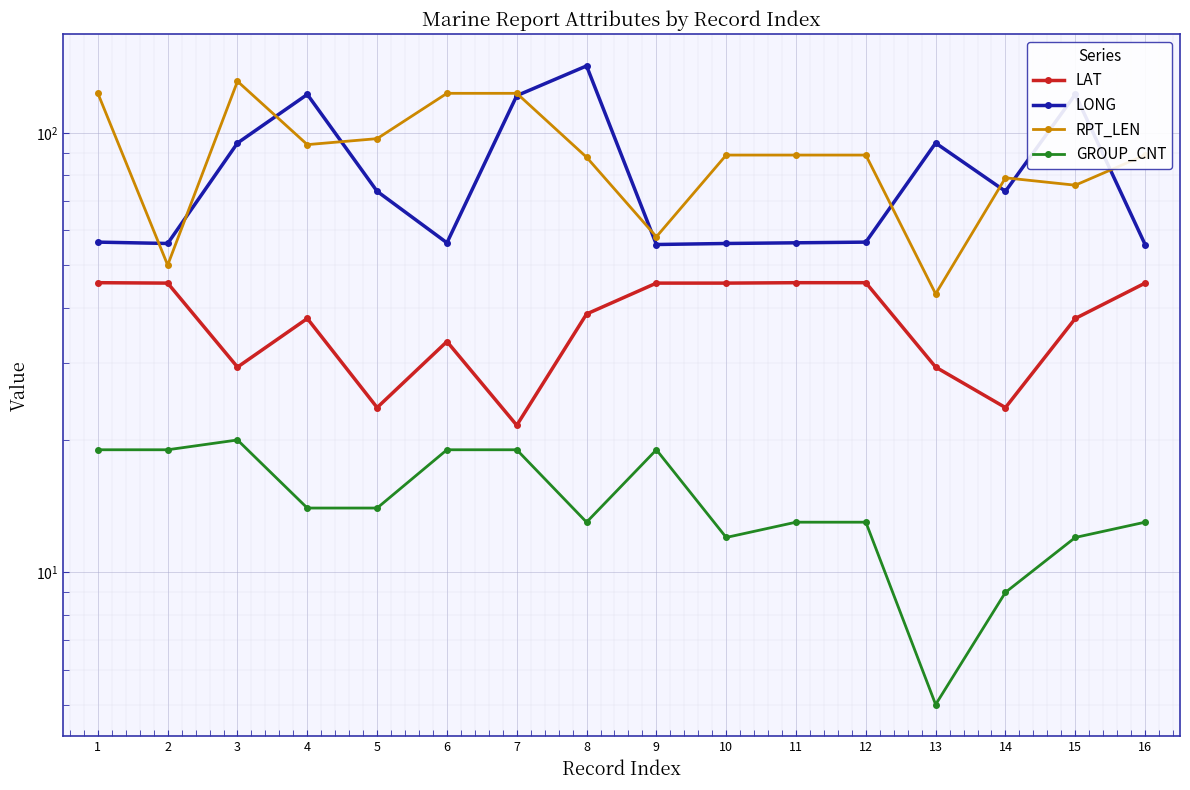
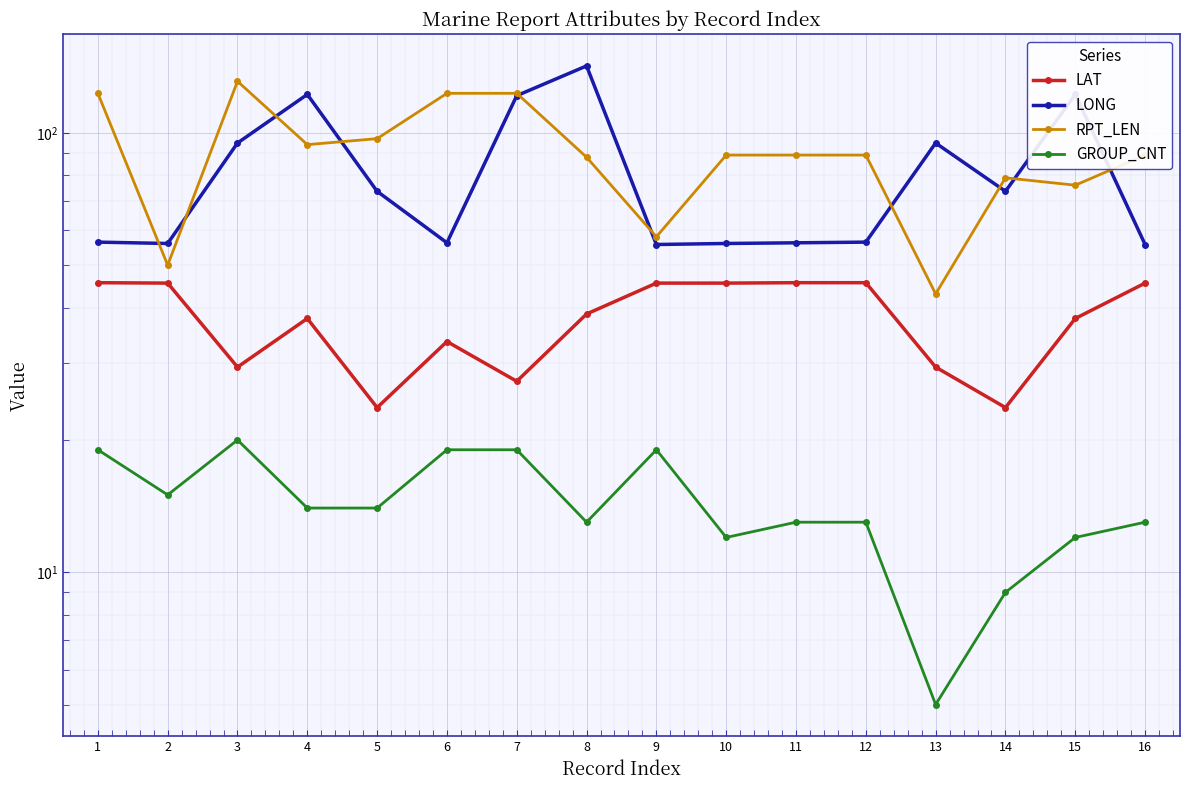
GROUP_CNT, 2: 19 -> 15
LAT, 7: 22 -> 27
